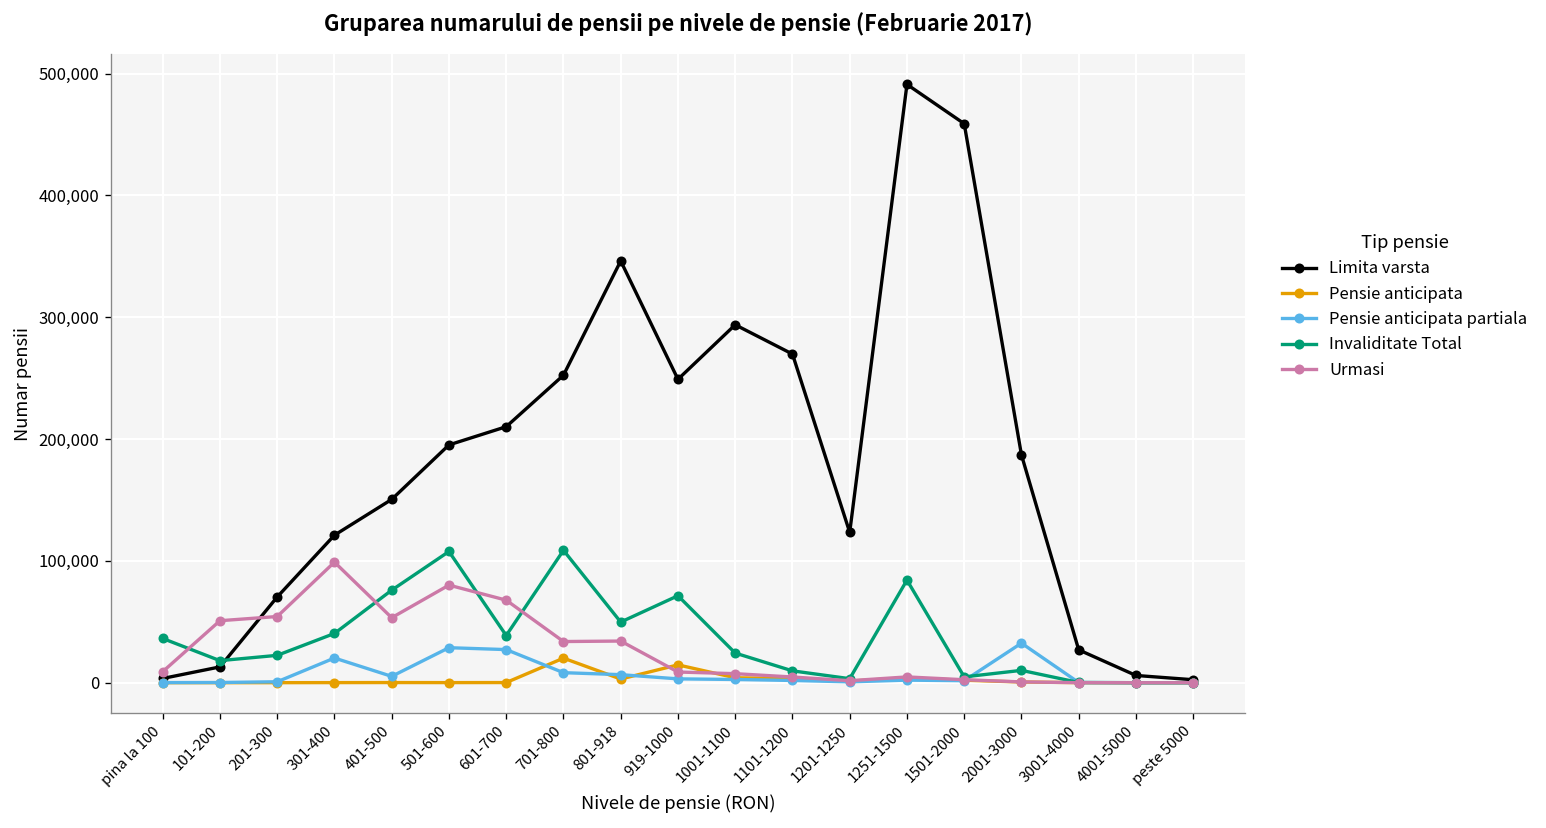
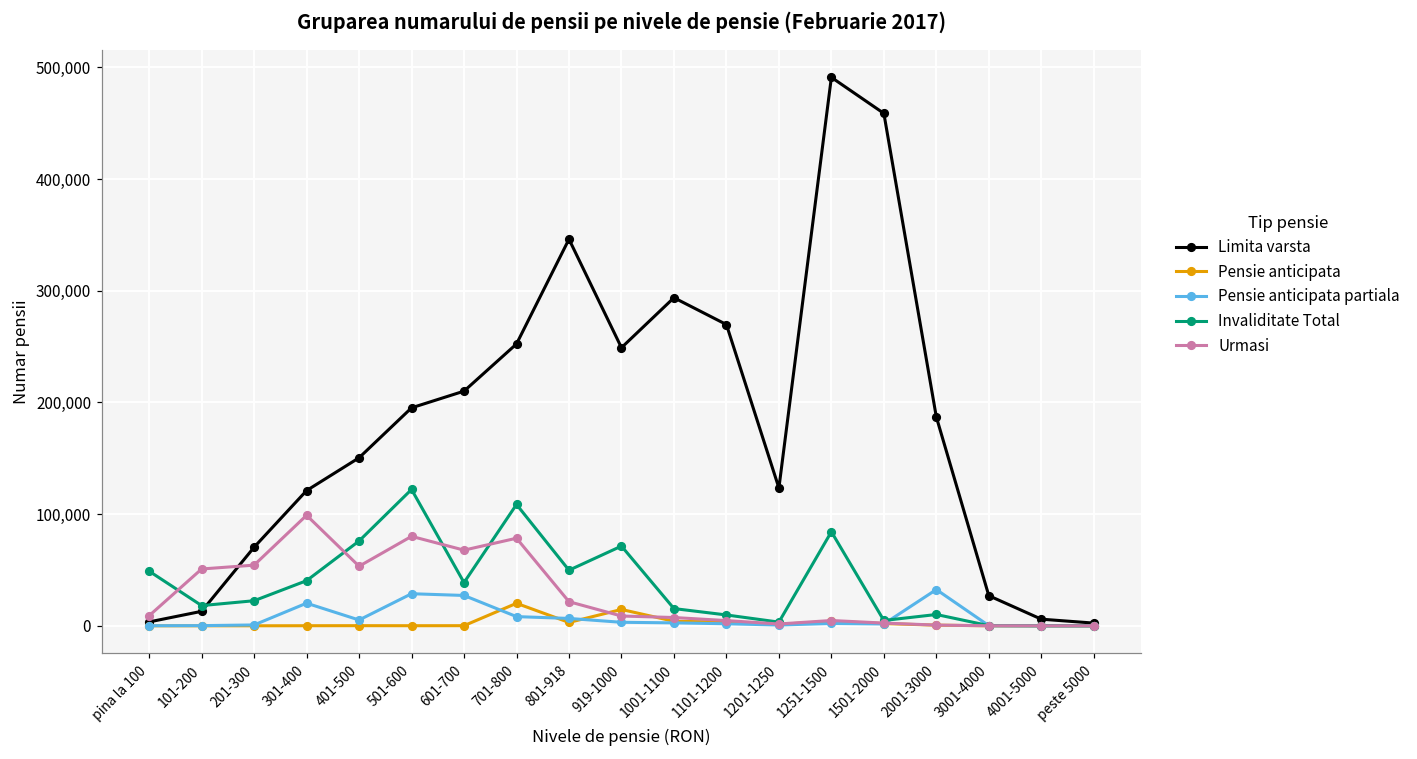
Invaliditate Total, pina la 100: 36,000 -> 49,000
Invaliditate Total, 501-600: 108,000 -> 122,000
Urmasi, 701-800: 34,000 -> 78,000
Urmasi, 801-918: 34,000 -> 22,000
Invaliditate Total, 1001-1100: 24,000 -> 15,000
